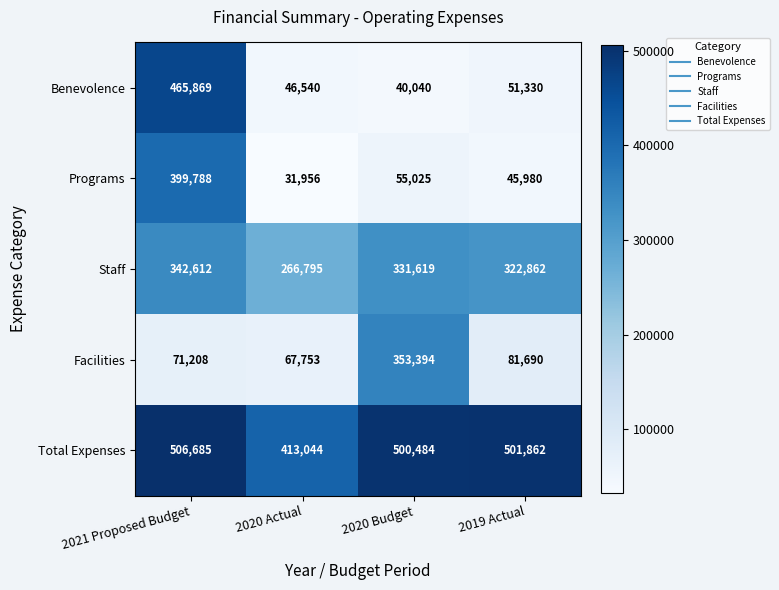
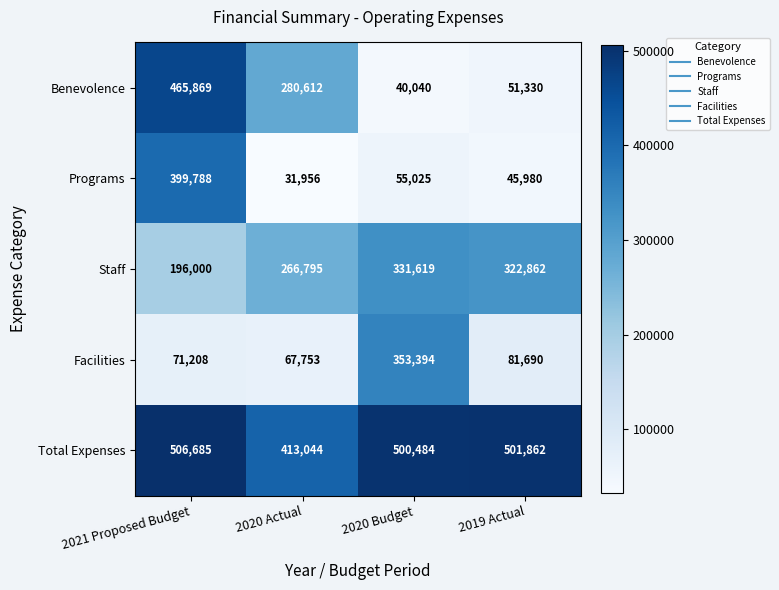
Benevolence, 2020 Actual: 46,540 -> 280,612
Staff, 2021 Proposed Budget: 342,612 -> 196,000
